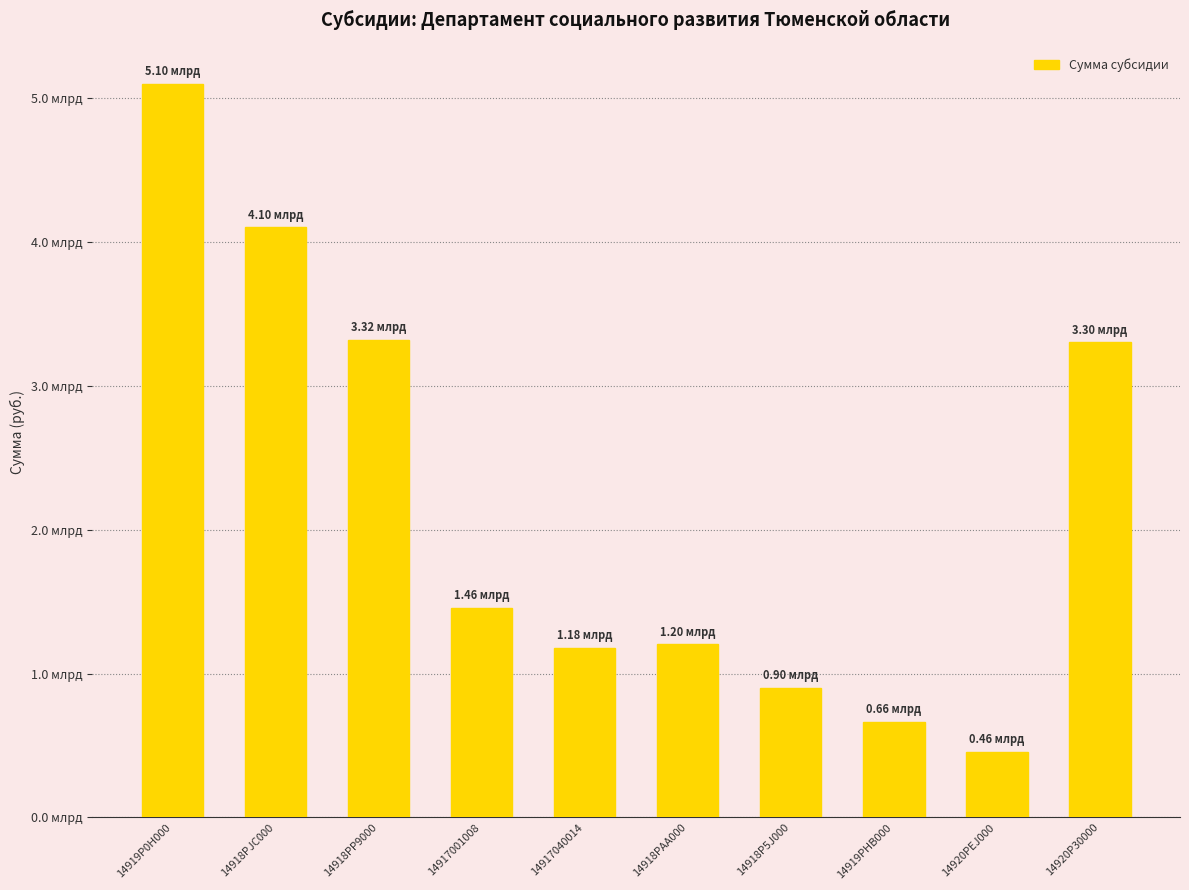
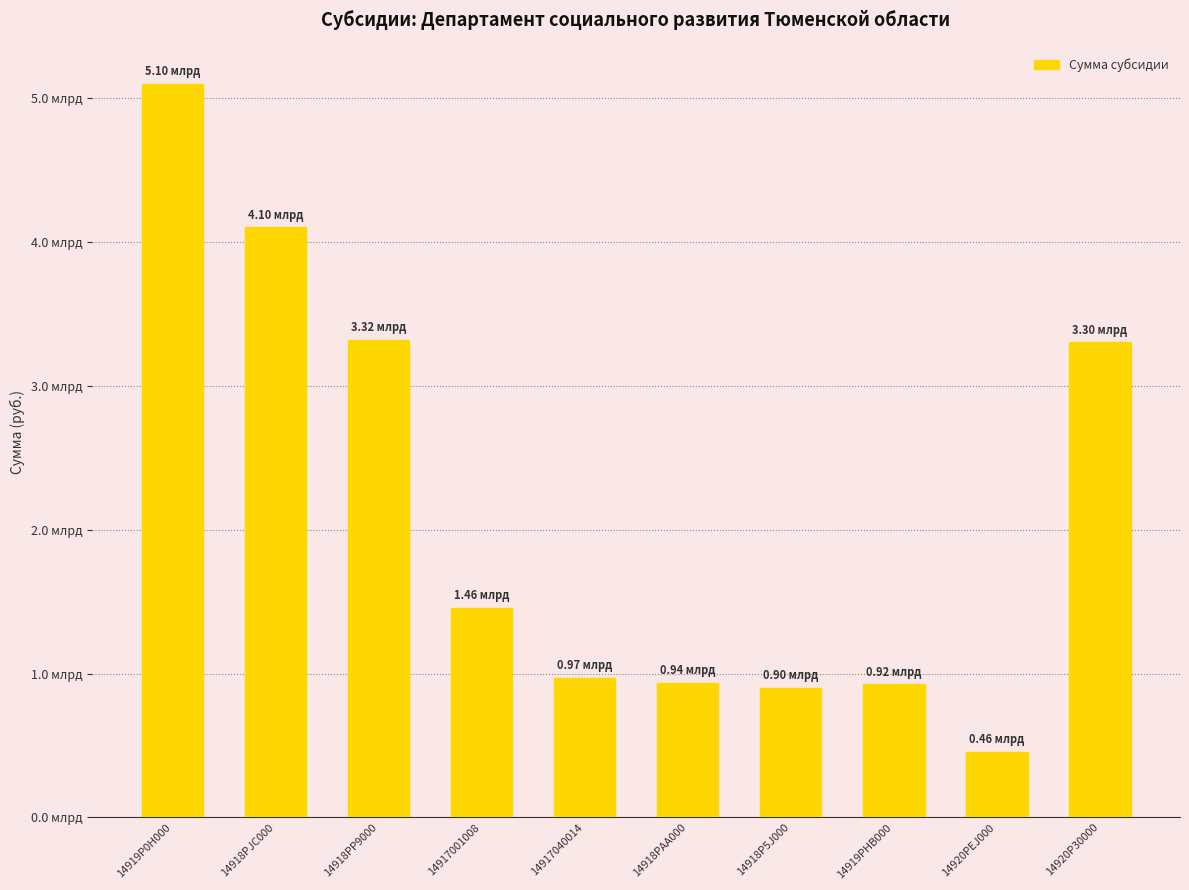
14917040014: 1.18 -> 0.97
14918PAA000: 1.20 -> 0.94
14919PHB000: 0.66 -> 0.92
